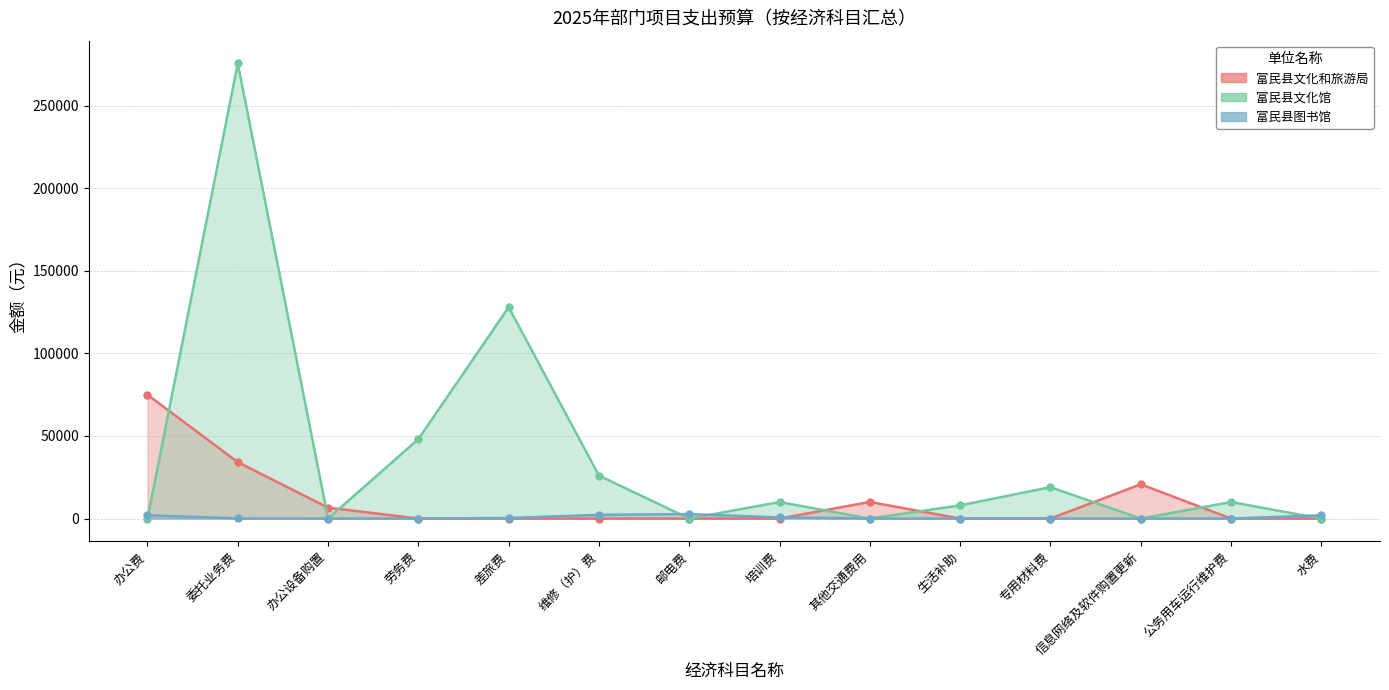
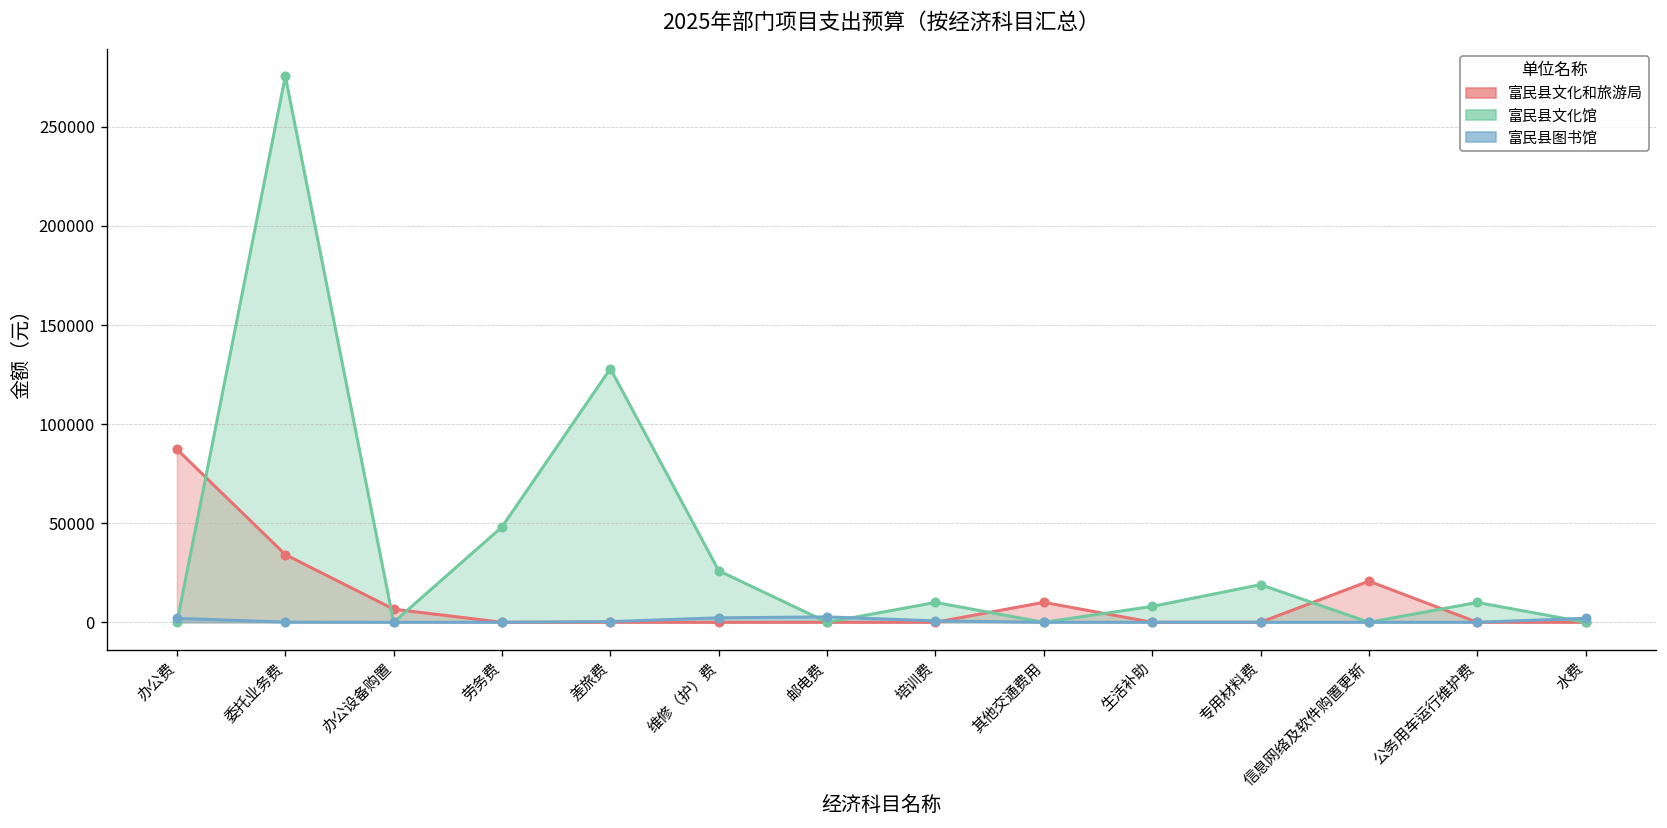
富民县文化和旅游局, 办公费: 75000 -> 87000
